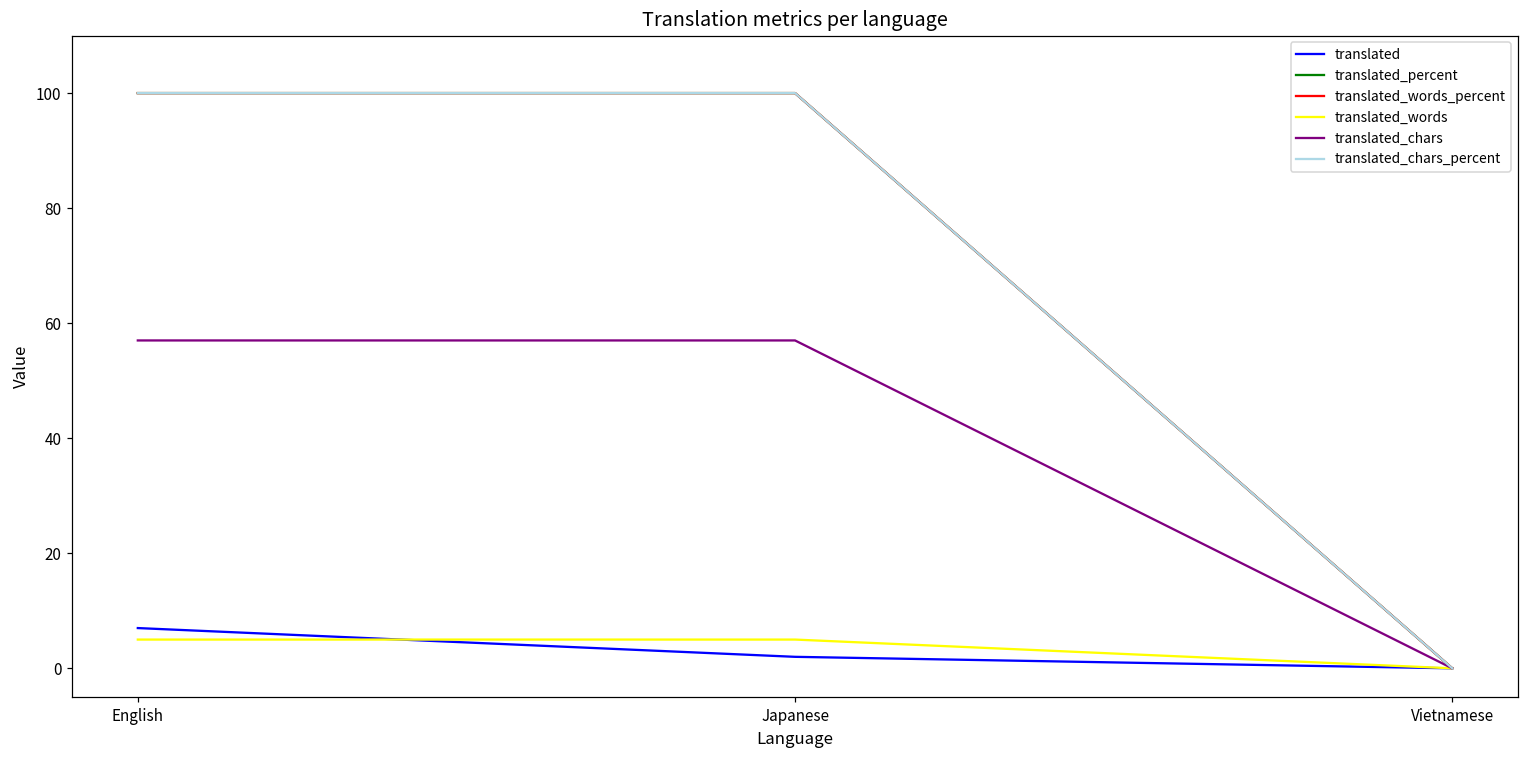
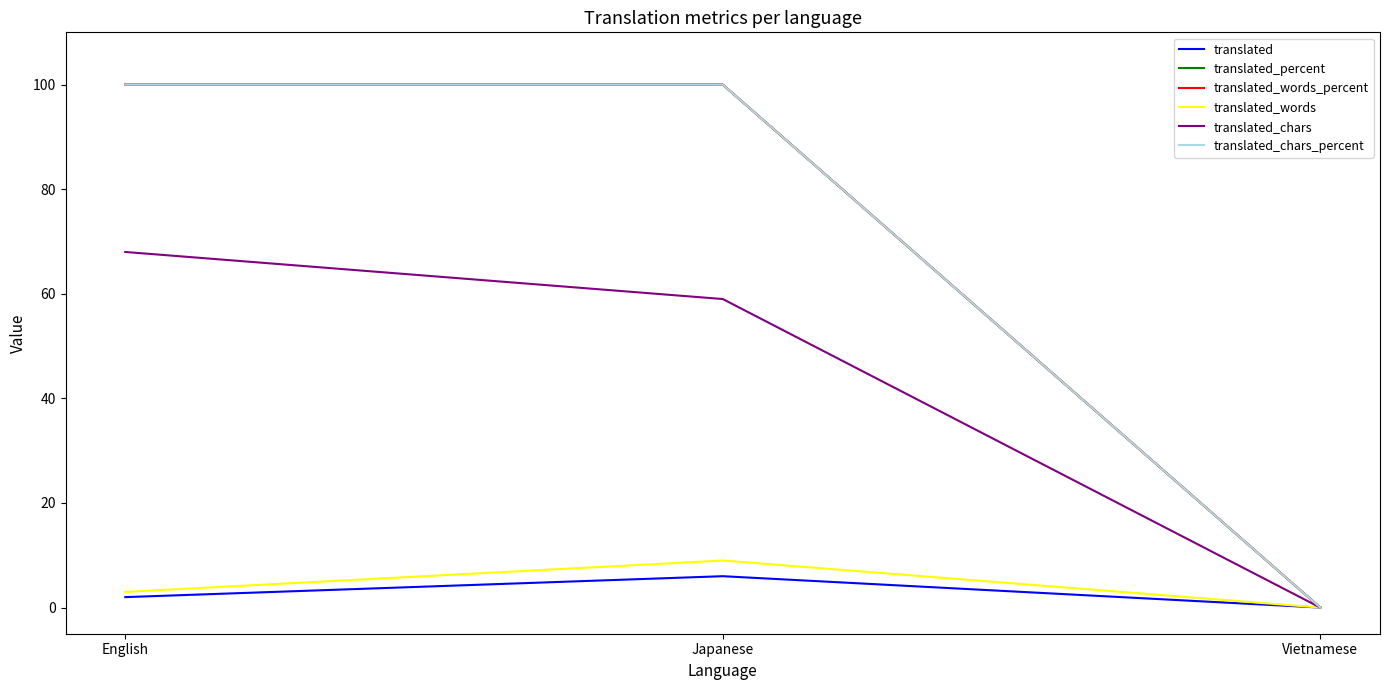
translated, English: 7 -> 2
translated_words, English: 5 -> 3
translated_chars, English: 57 -> 68
translated, Japanese: 2 -> 6
translated_words, Japanese: 5 -> 9
translated_chars, Japanese: 57 -> 59
